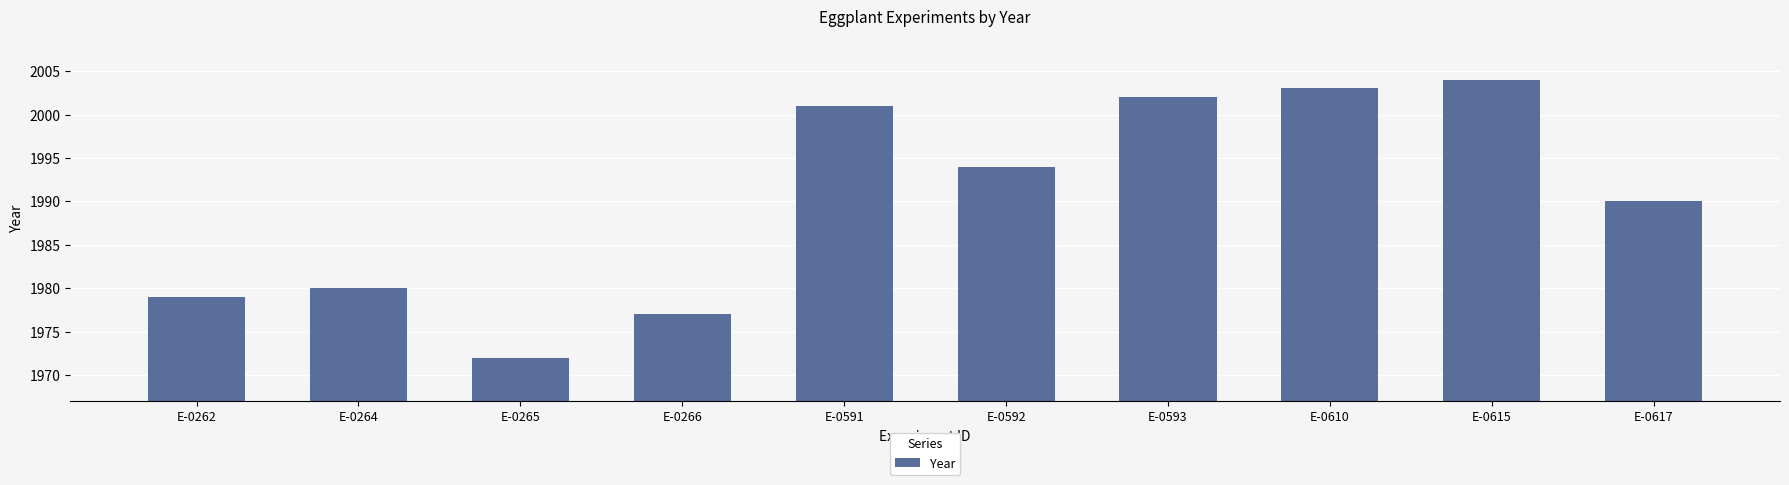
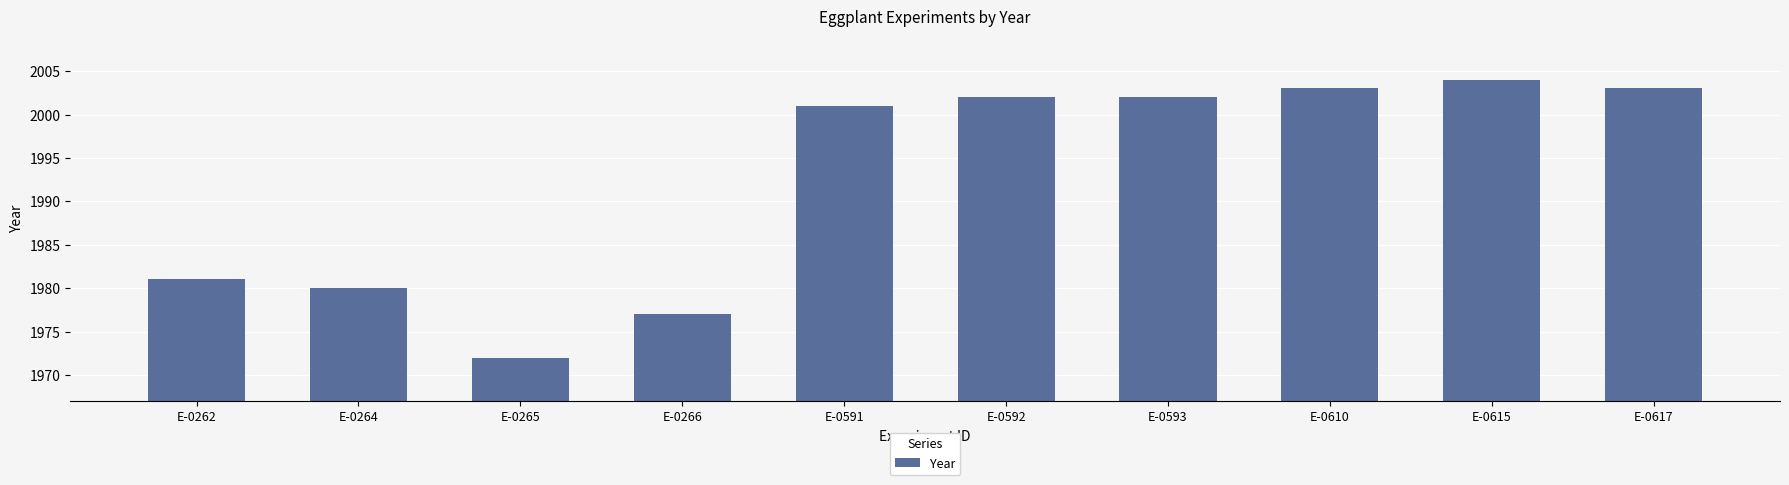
E-0262: 1979 -> 1981
E-0592: 1994 -> 2002
E-0617: 1990 -> 2003
